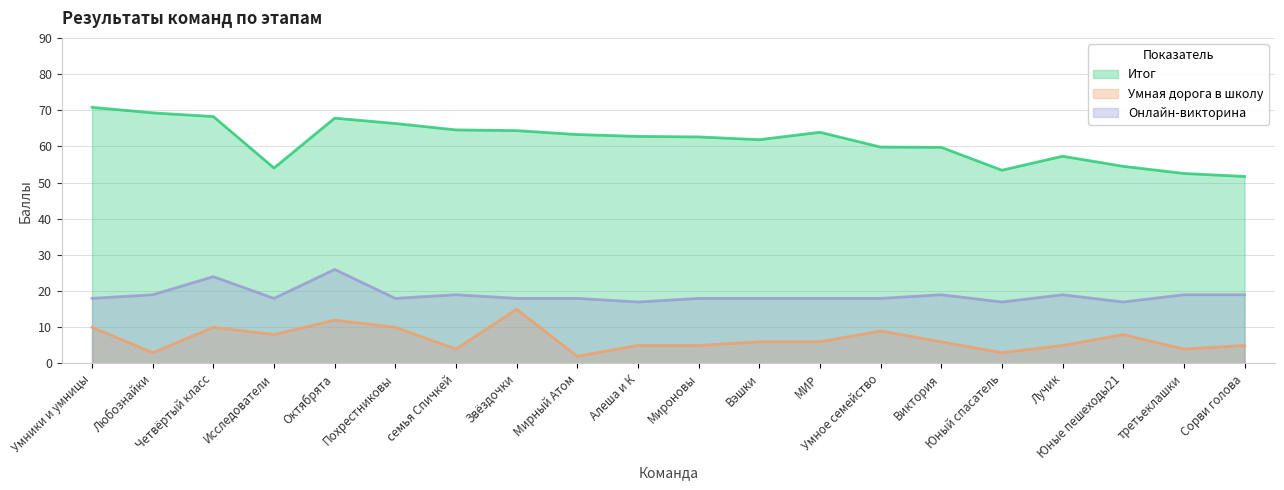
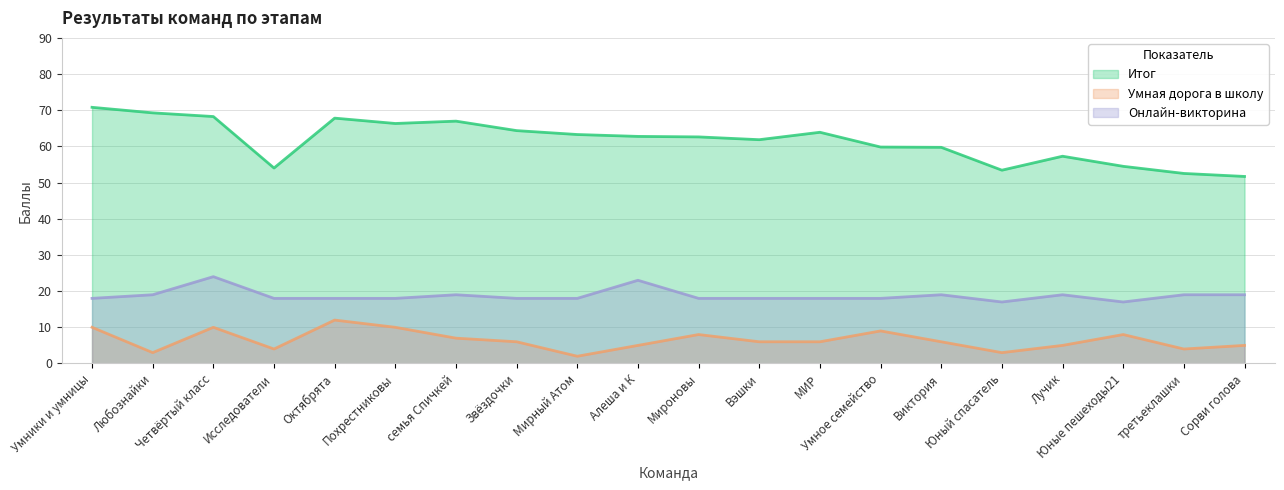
Умная дорога в школу, Исследователи: 8 -> 4
Онлайн-викторина, Октябрята: 26 -> 18
Итог, семья Спичкей: 65 -> 67
Умная дорога в школу, семья Спичкей: 4 -> 7
Умная дорога в школу, Звёздочки: 15 -> 6
Онлайн-викторина, Алеша и К: 17 -> 23
Умная дорога в школу, Мироновы: 5 -> 8
